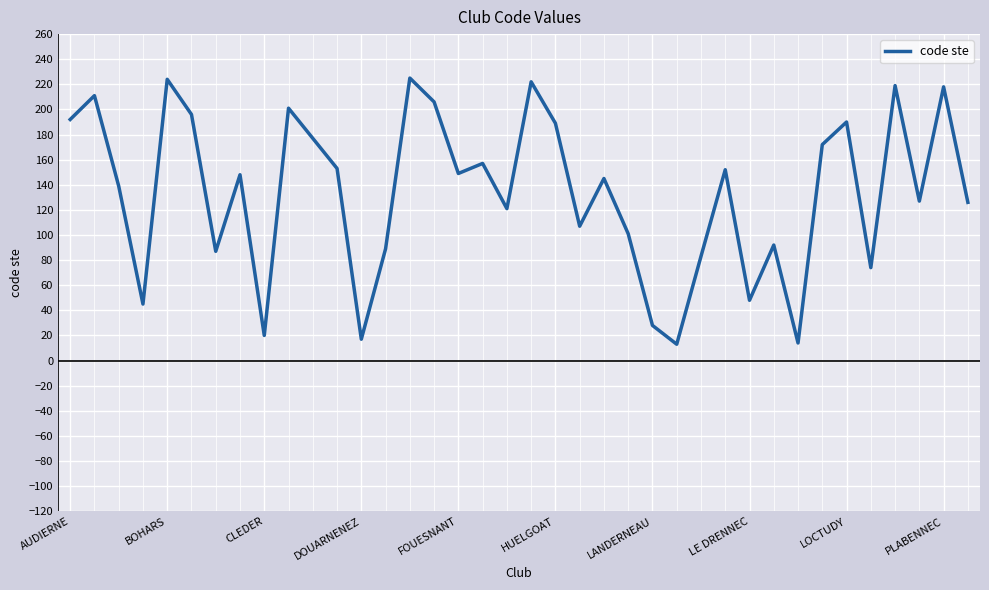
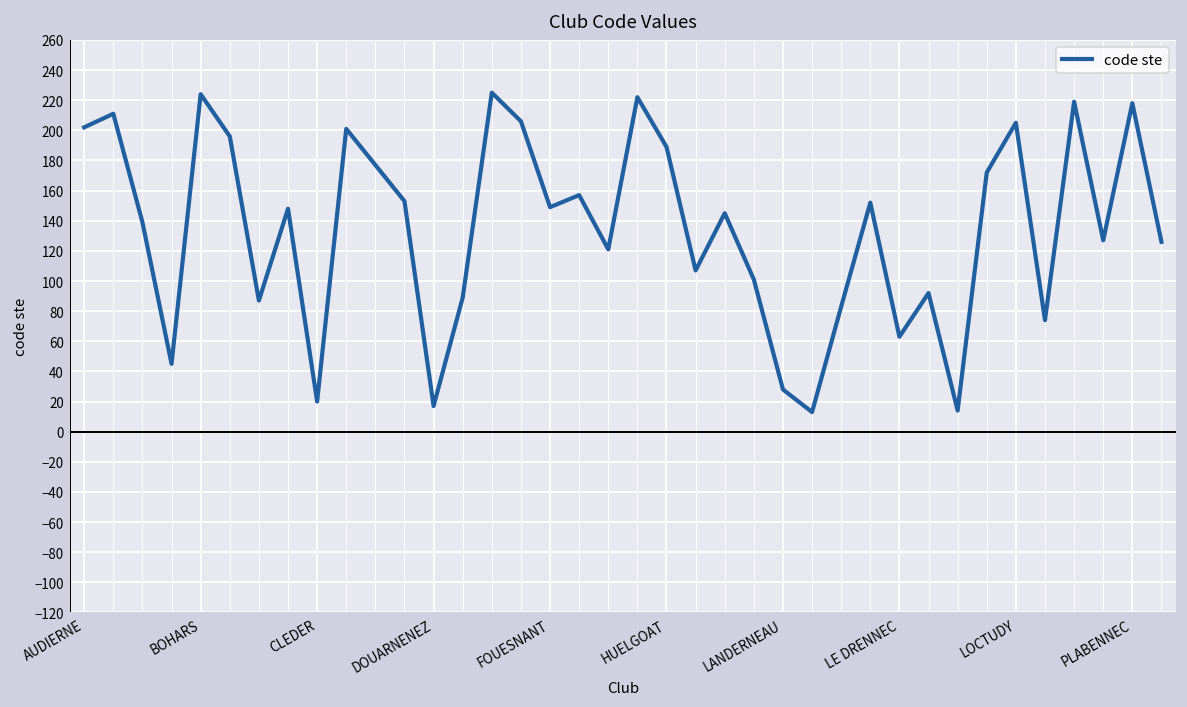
AUDIERNE: 192 -> 202
LE DRENNEC: 48 -> 63
LOCTUDY: 190 -> 205
